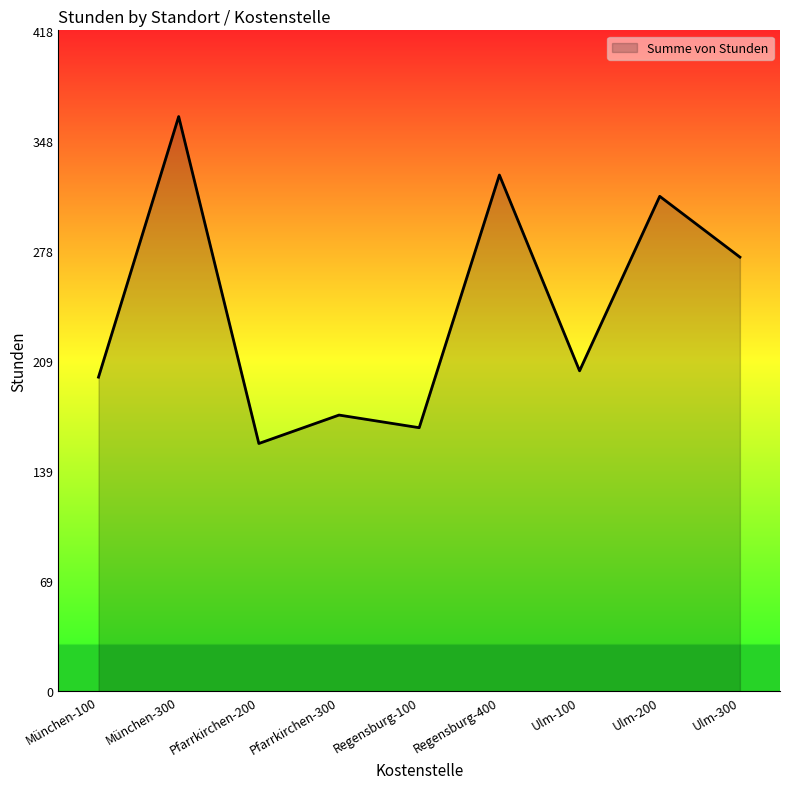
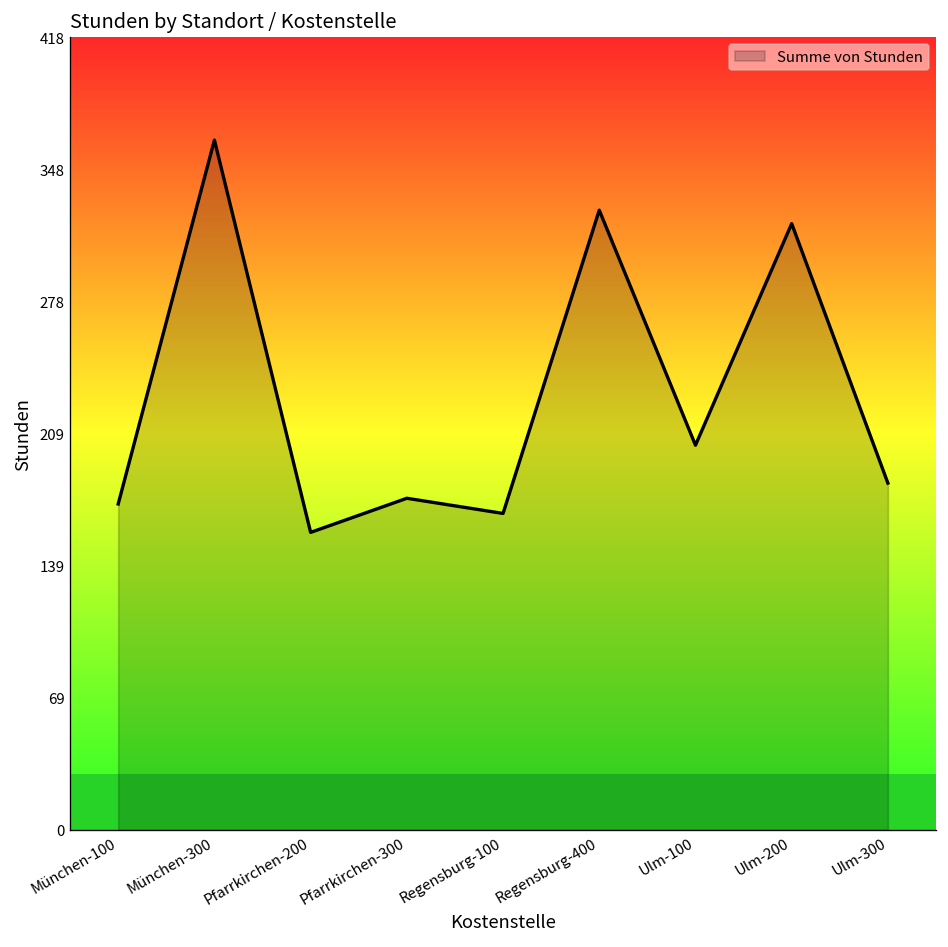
München-100: 199 -> 172
Ulm-200: 314 -> 320
Ulm-300: 275 -> 183
